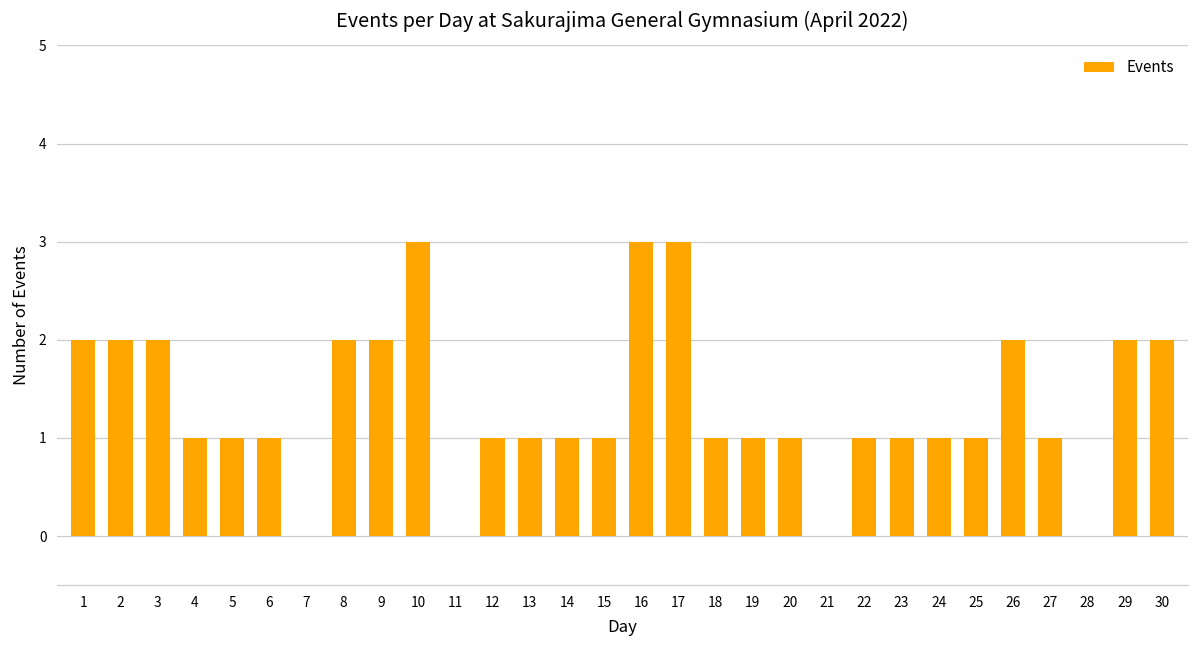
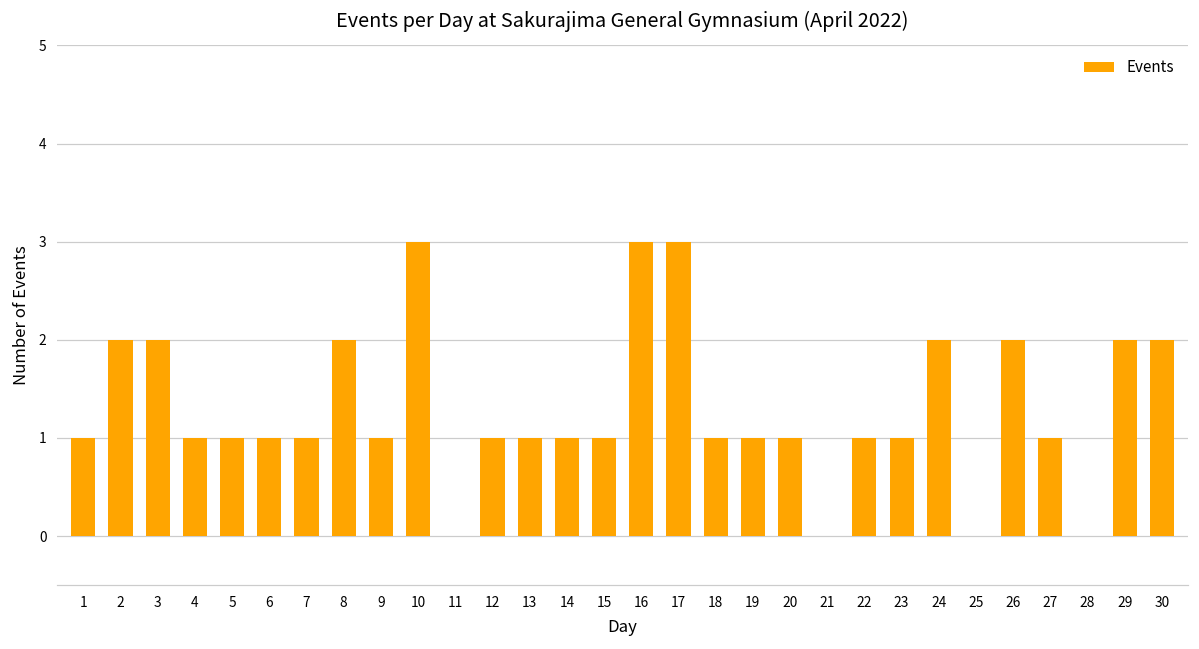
1: 2 -> 1
7: 0 -> 1
9: 2 -> 1
24: 1 -> 2
25: 1 -> 0
